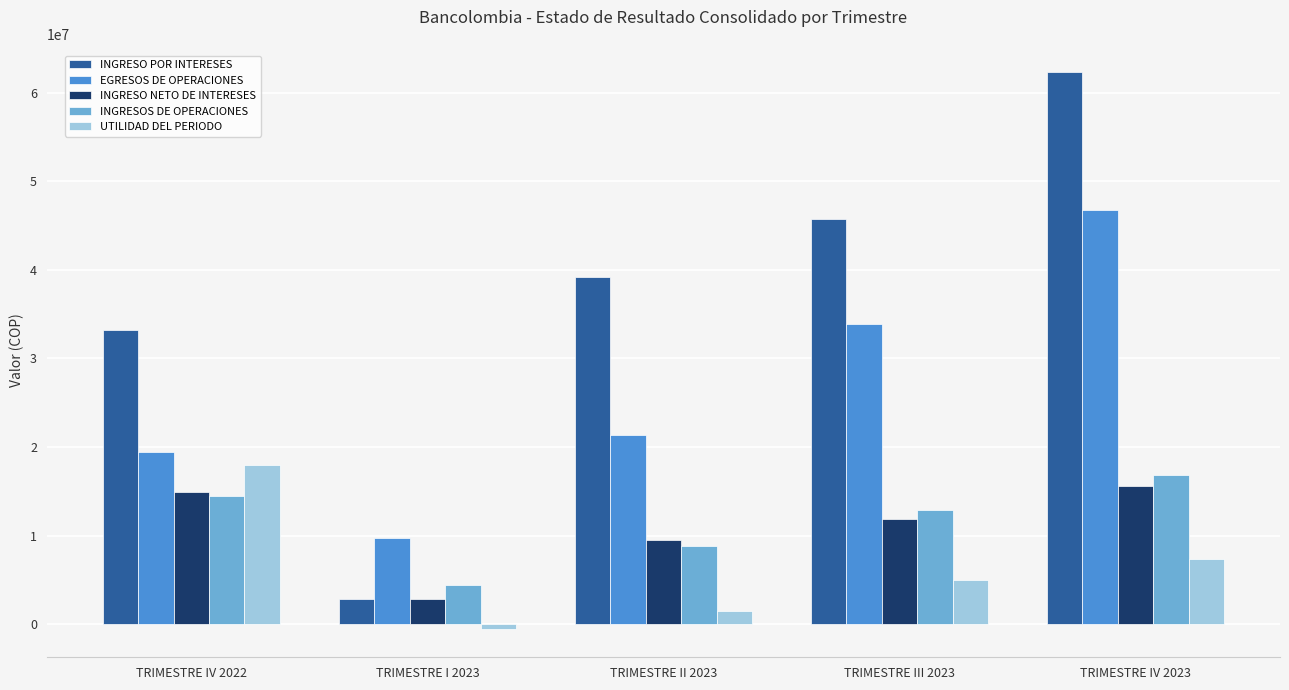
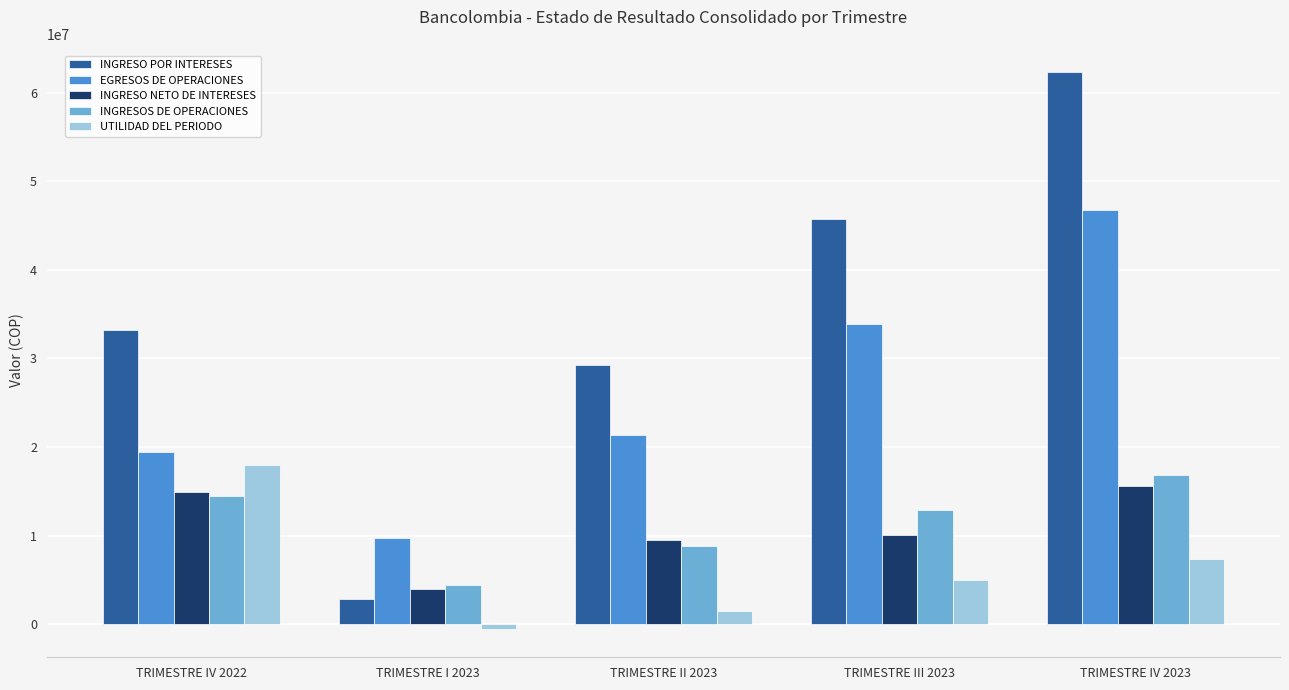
INGRESO NETO DE INTERESES, TRIMESTRE I 2023: 3000000 -> 4000000
INGRESO POR INTERESES, TRIMESTRE II 2023: 39000000 -> 29000000
INGRESO NETO DE INTERESES, TRIMESTRE III 2023: 12000000 -> 10000000
